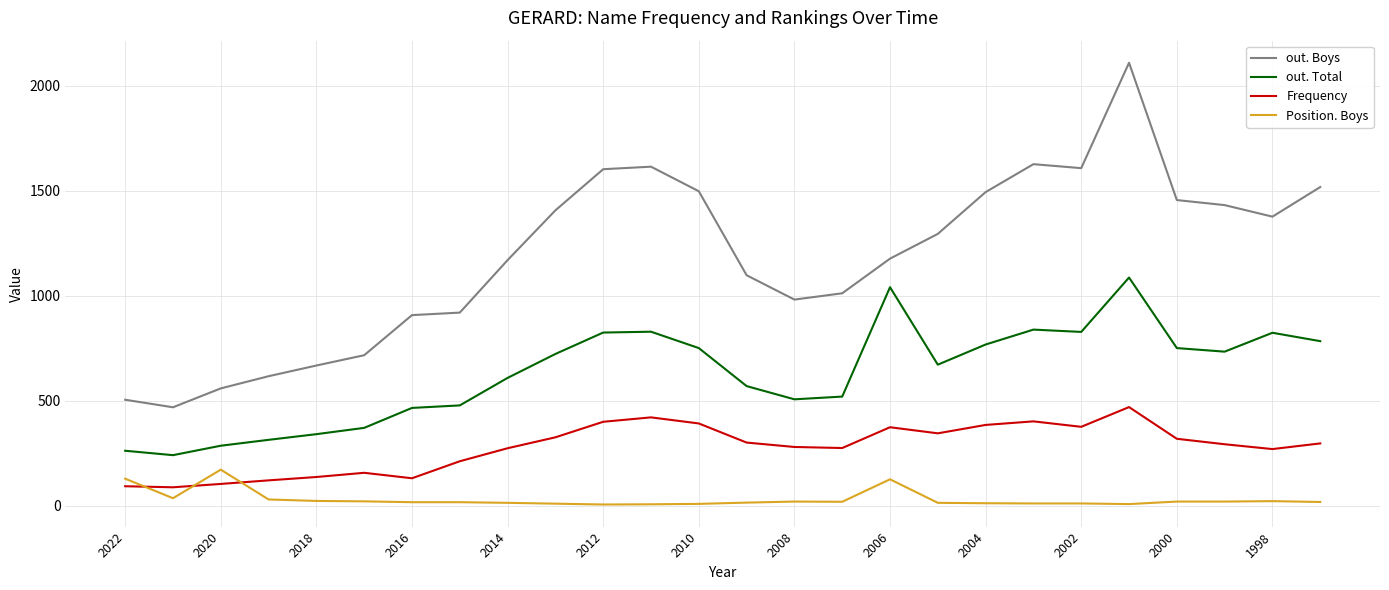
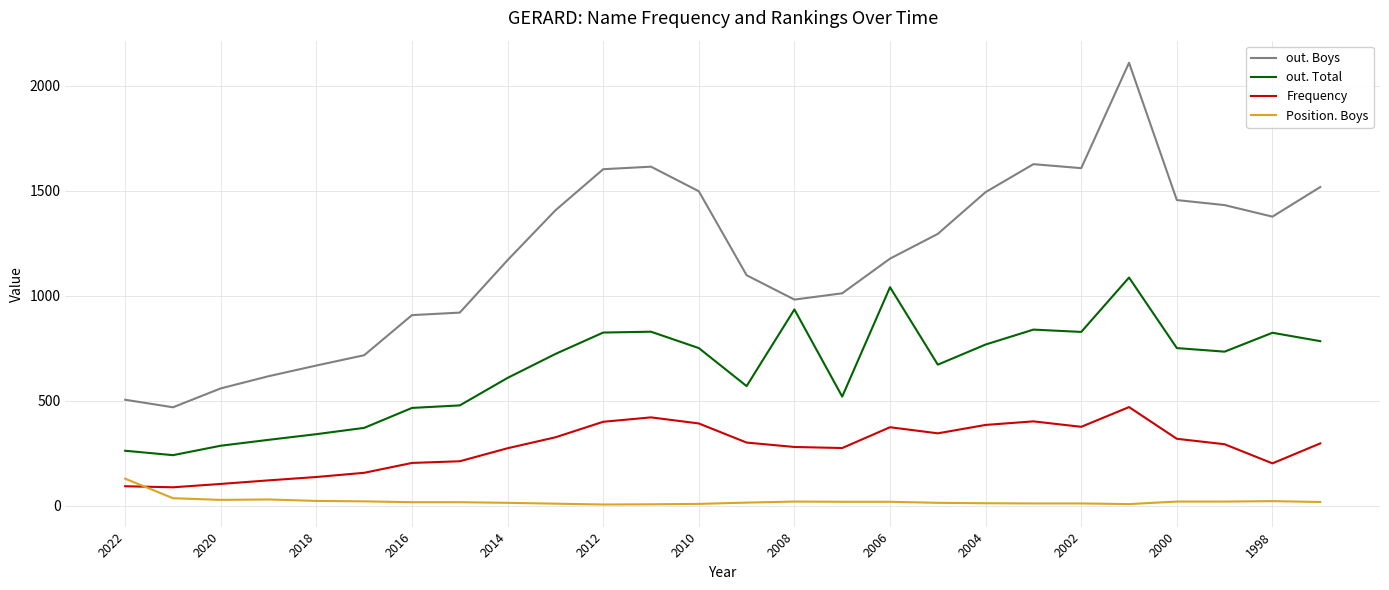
Position. Boys, 2020: 170 -> 30
Frequency, 2016: 130 -> 200
out. Total, 2008: 510 -> 940
Position. Boys, 2006: 130 -> 20
Frequency, 1998: 270 -> 200
